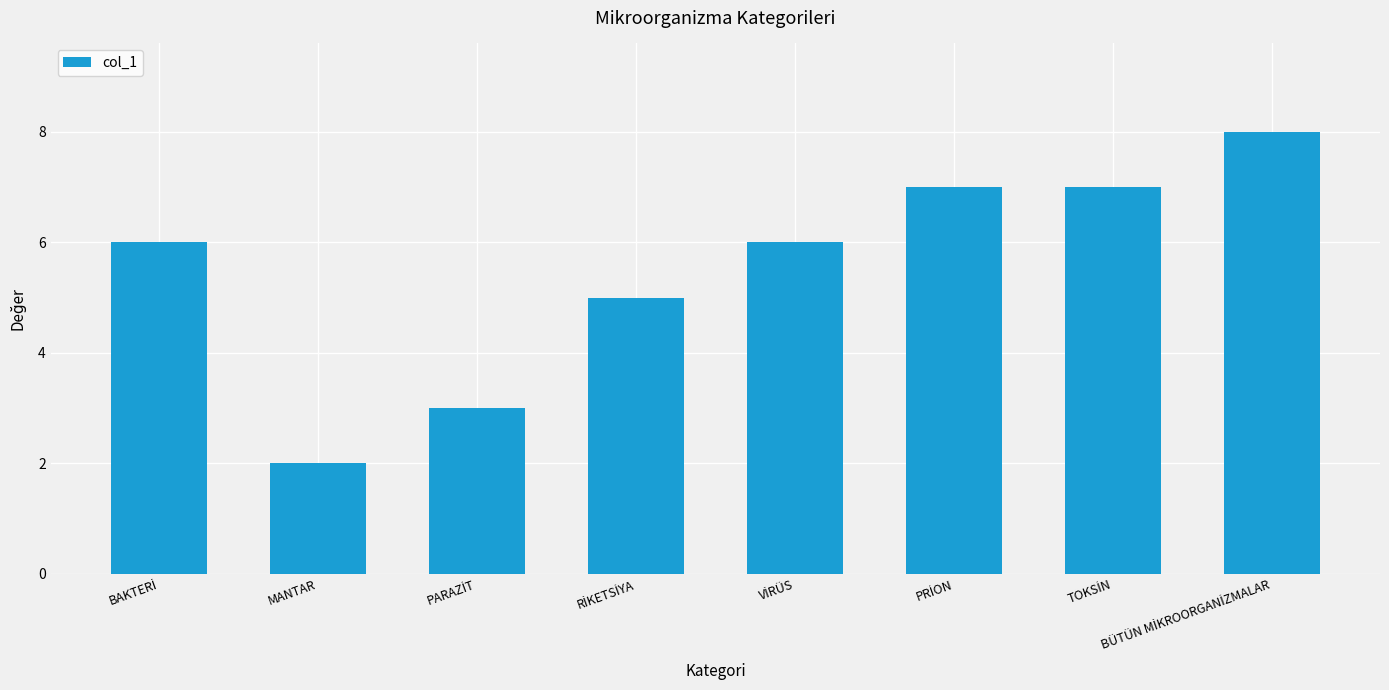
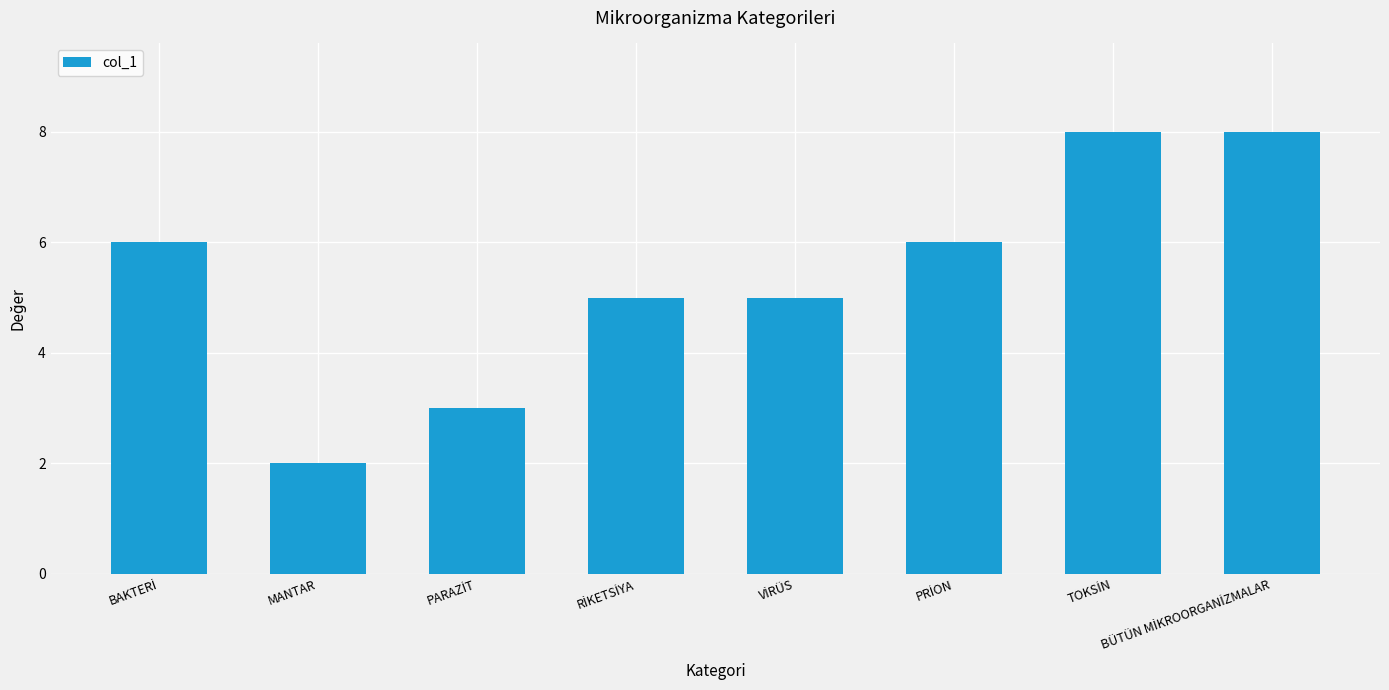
VİRÜS: 6 -> 5
PRİON: 7 -> 6
TOKSİN: 7 -> 8
